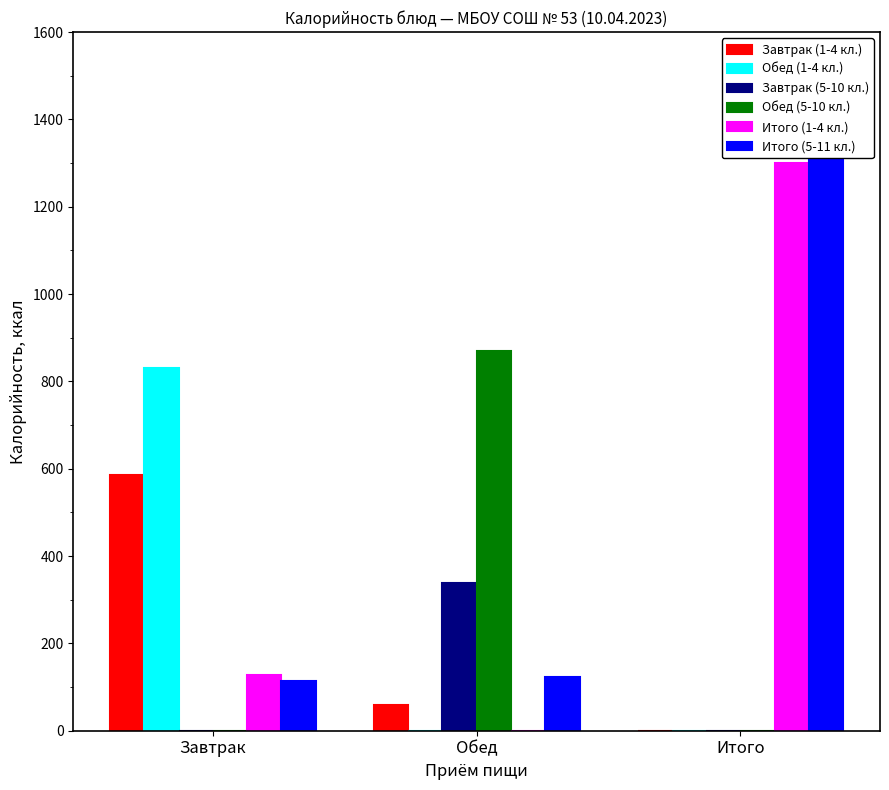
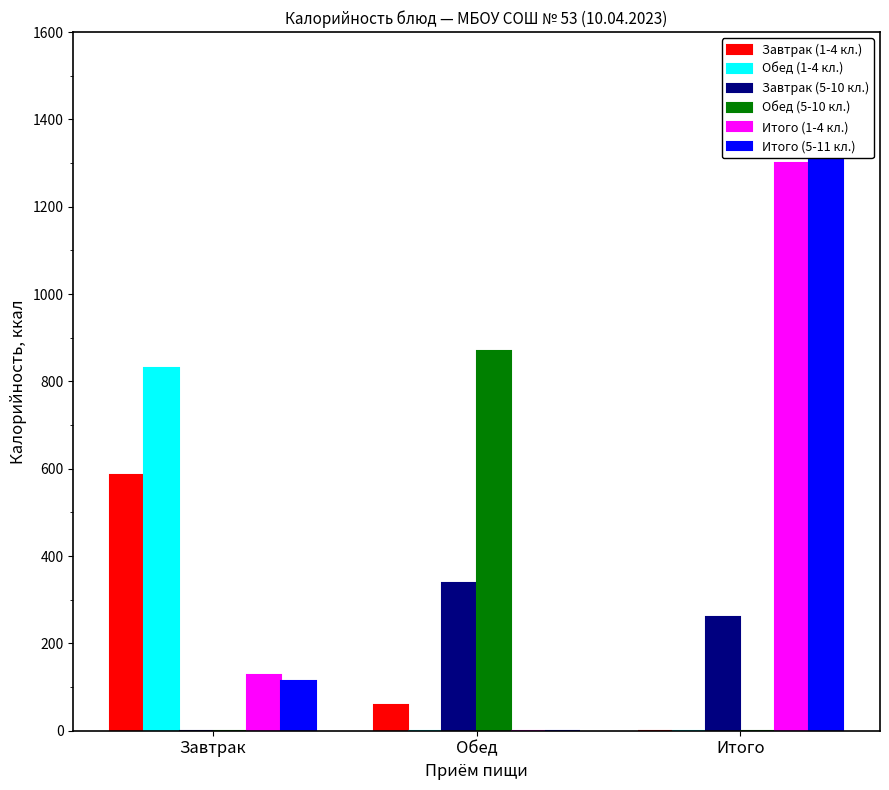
Итого (5-11 кл.), Обед: 120 -> 0
Завтрак (5-10 кл.), Итого: 0 -> 260
